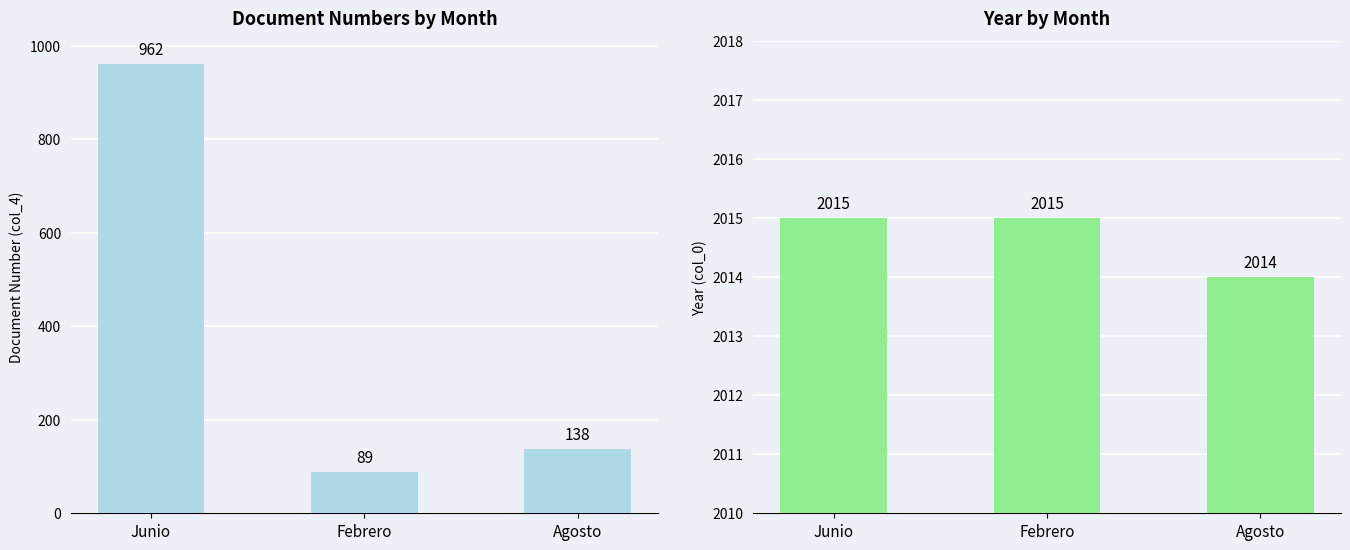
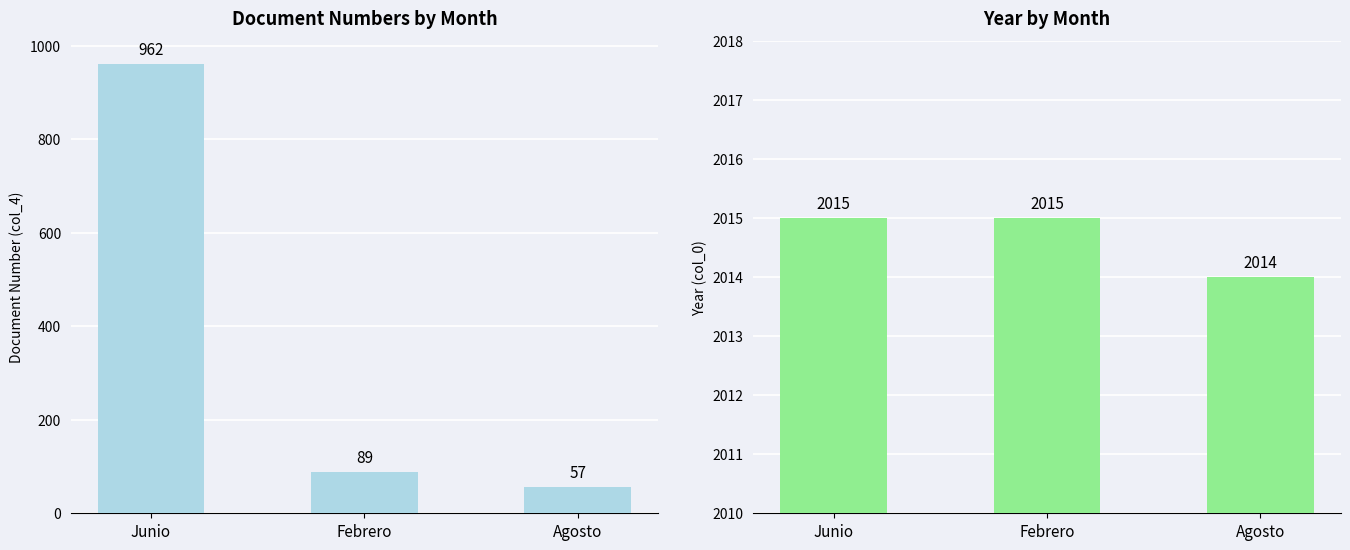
Document Numbers by Month, Agosto: 138 -> 57
